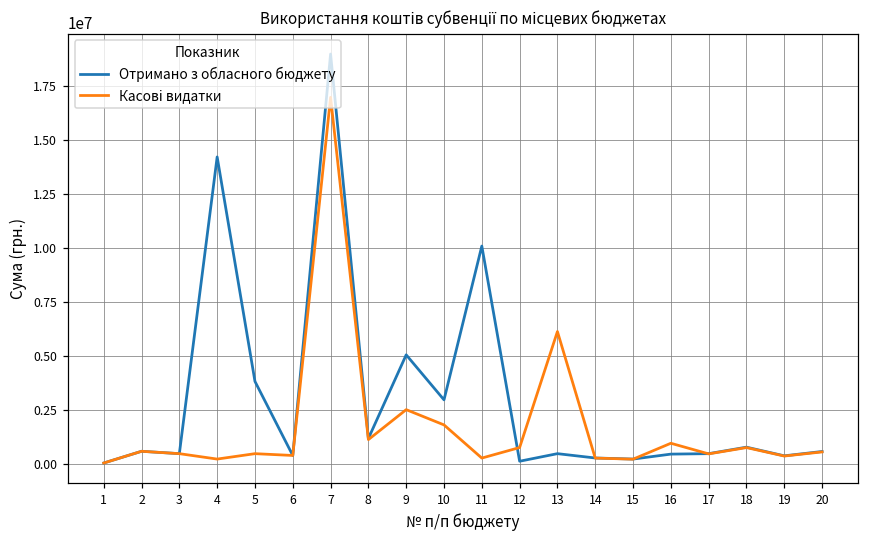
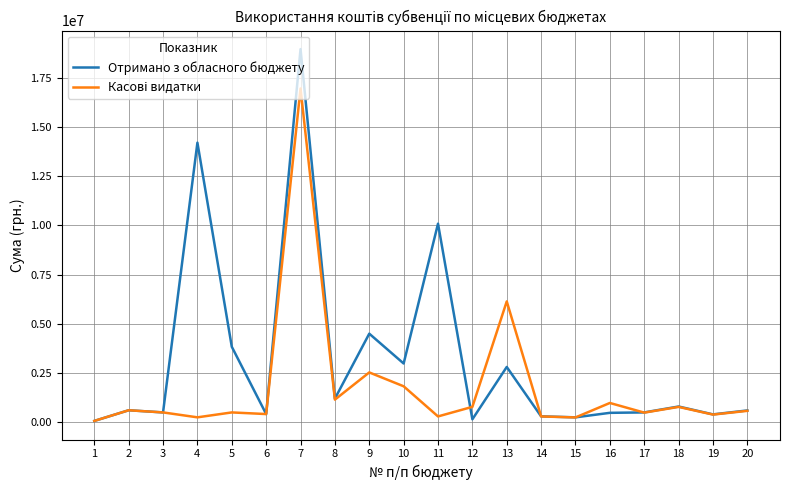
Отримано з обласного бюджету, 9: 5100000 -> 4500000
Отримано з обласного бюджету, 13: 500000 -> 2800000
